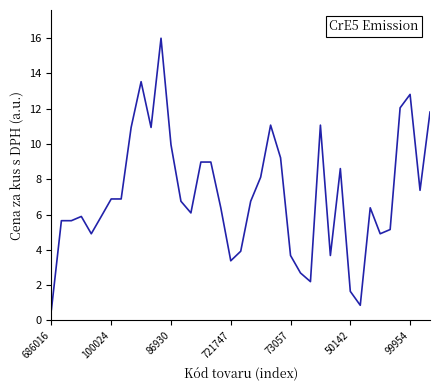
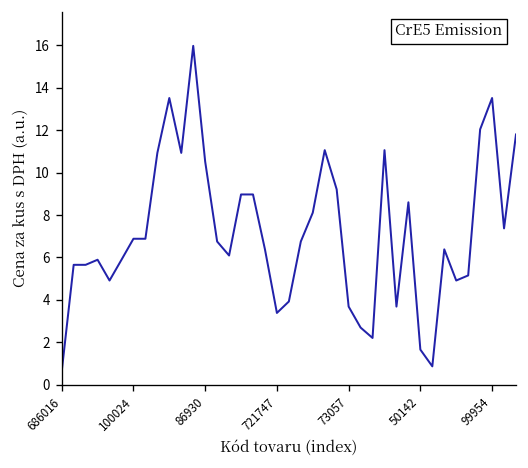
86930: 10.0 -> 10.5
99954: 12.8 -> 13.5
